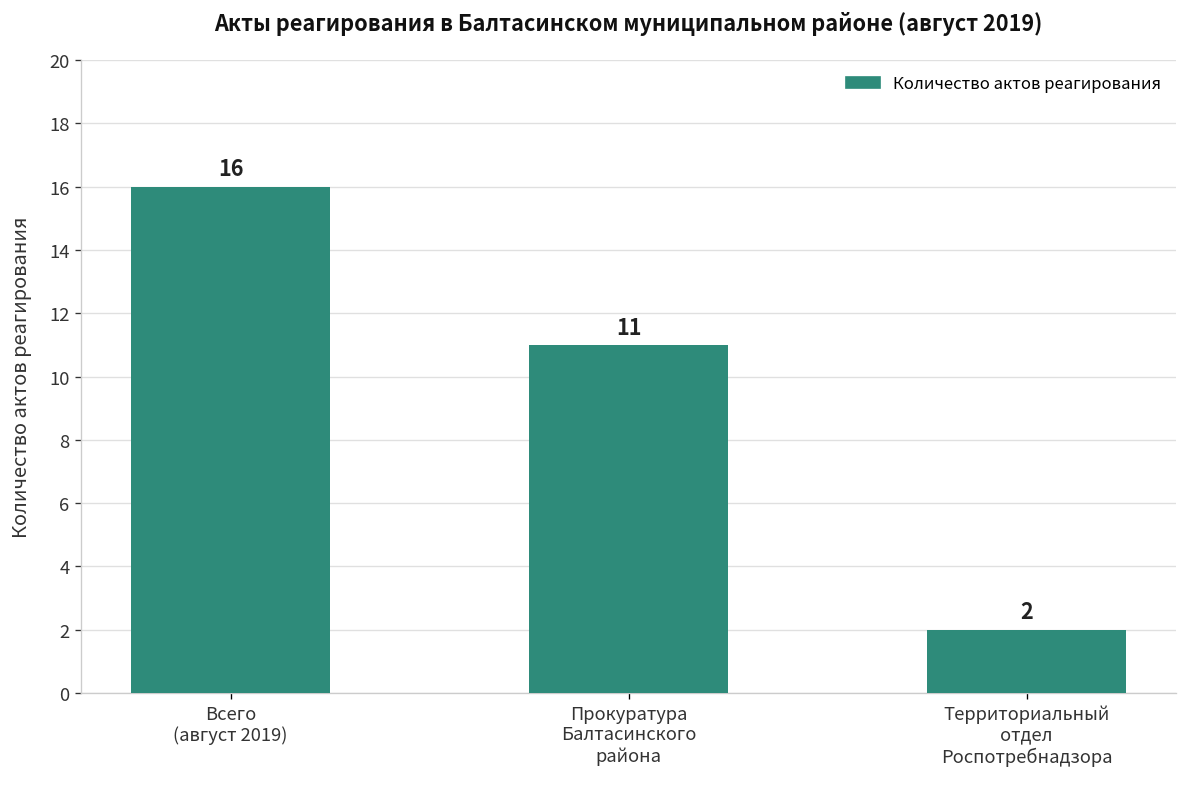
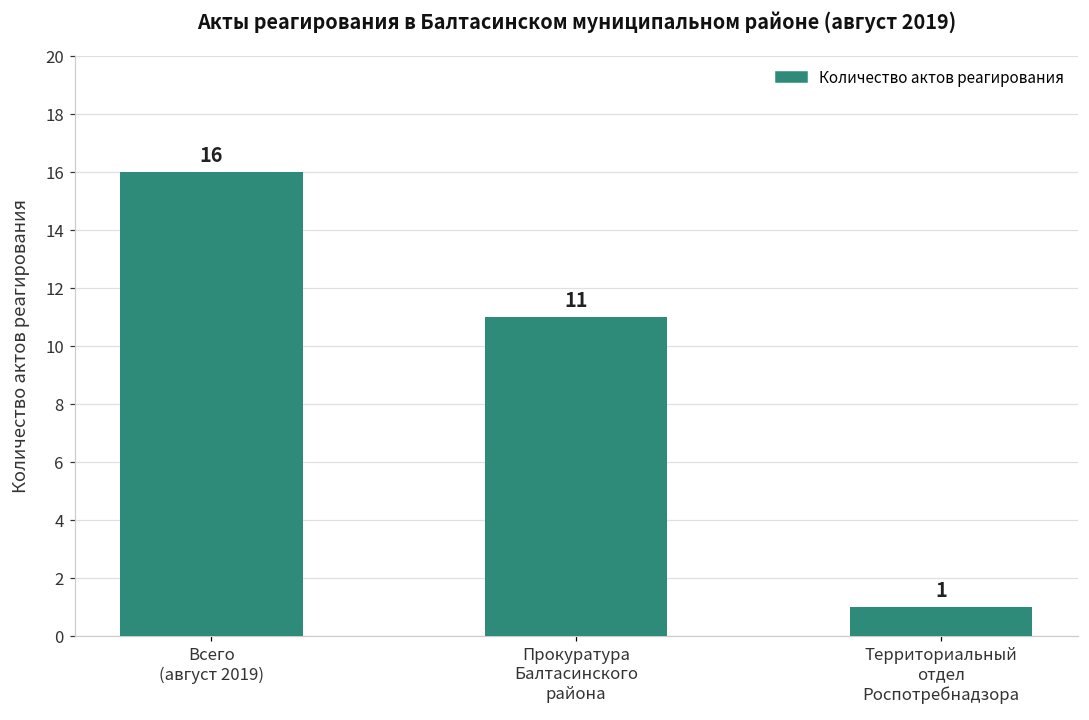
Территориальный отдел Роспотребнадзора: 2 -> 1
